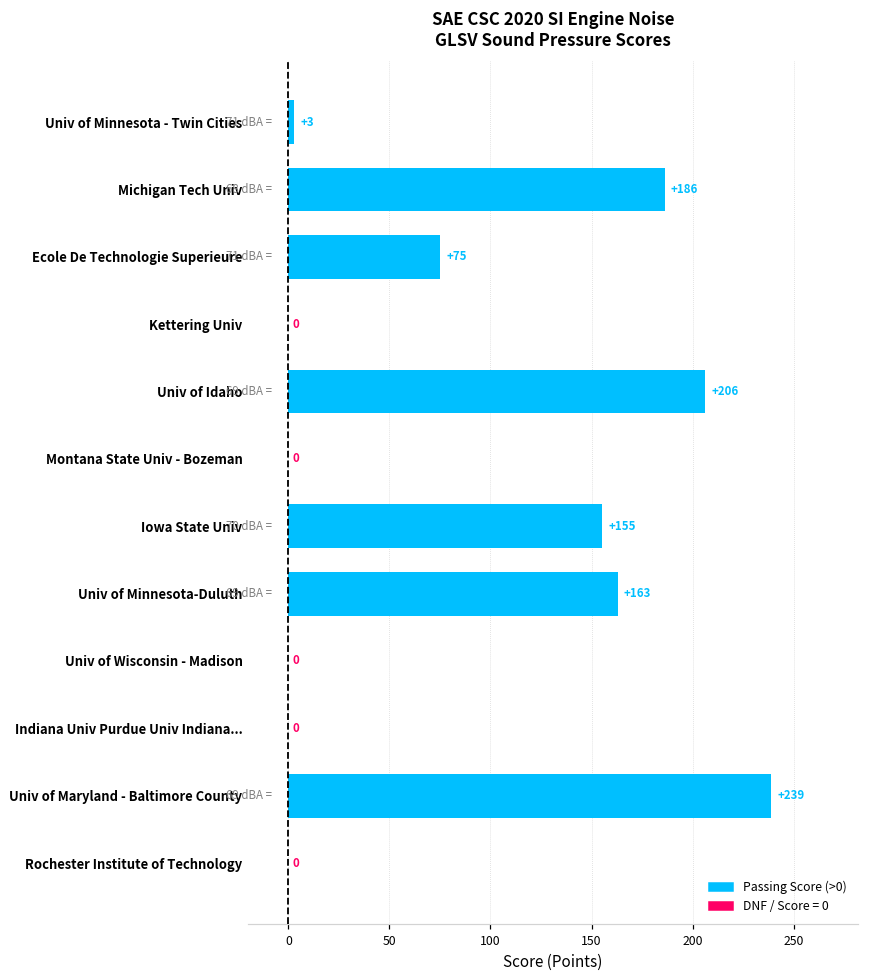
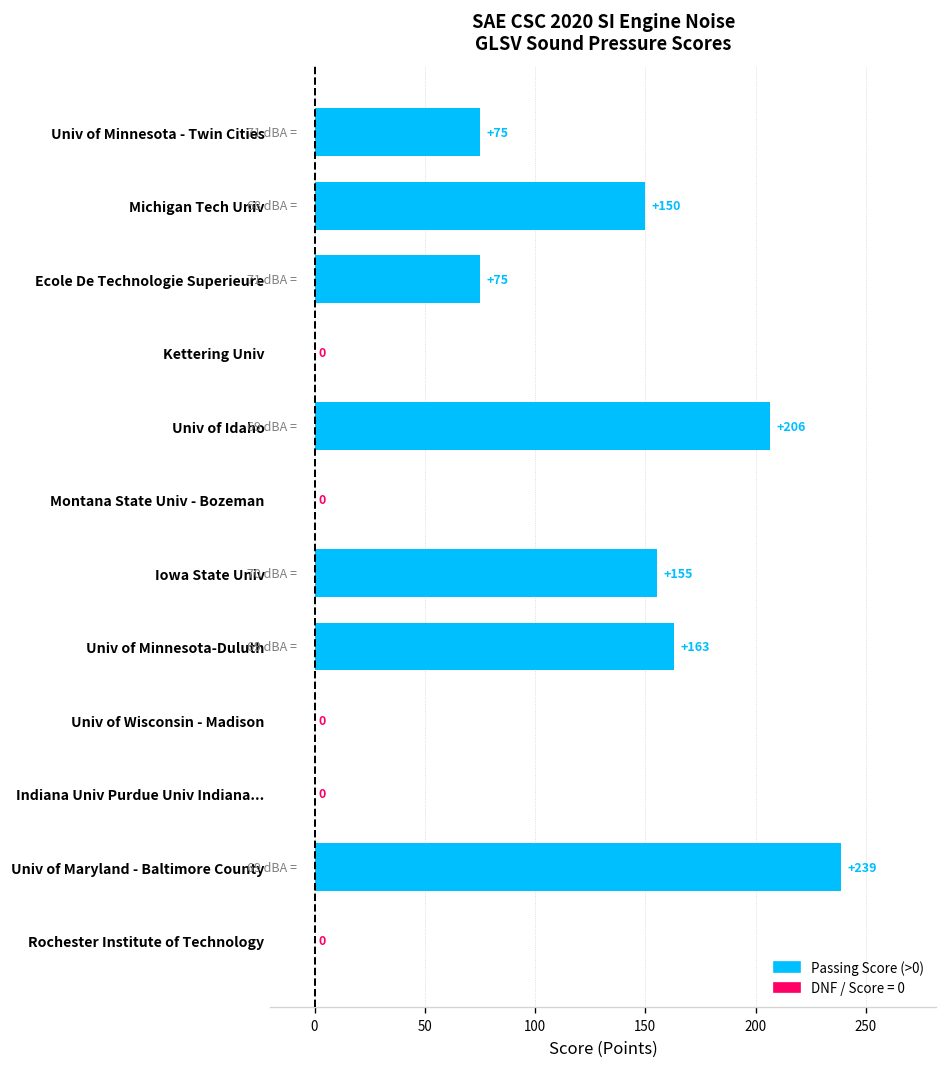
Univ of Minnesota - Twin Cities: +3 -> +75
Michigan Tech Univ: +186 -> +150
